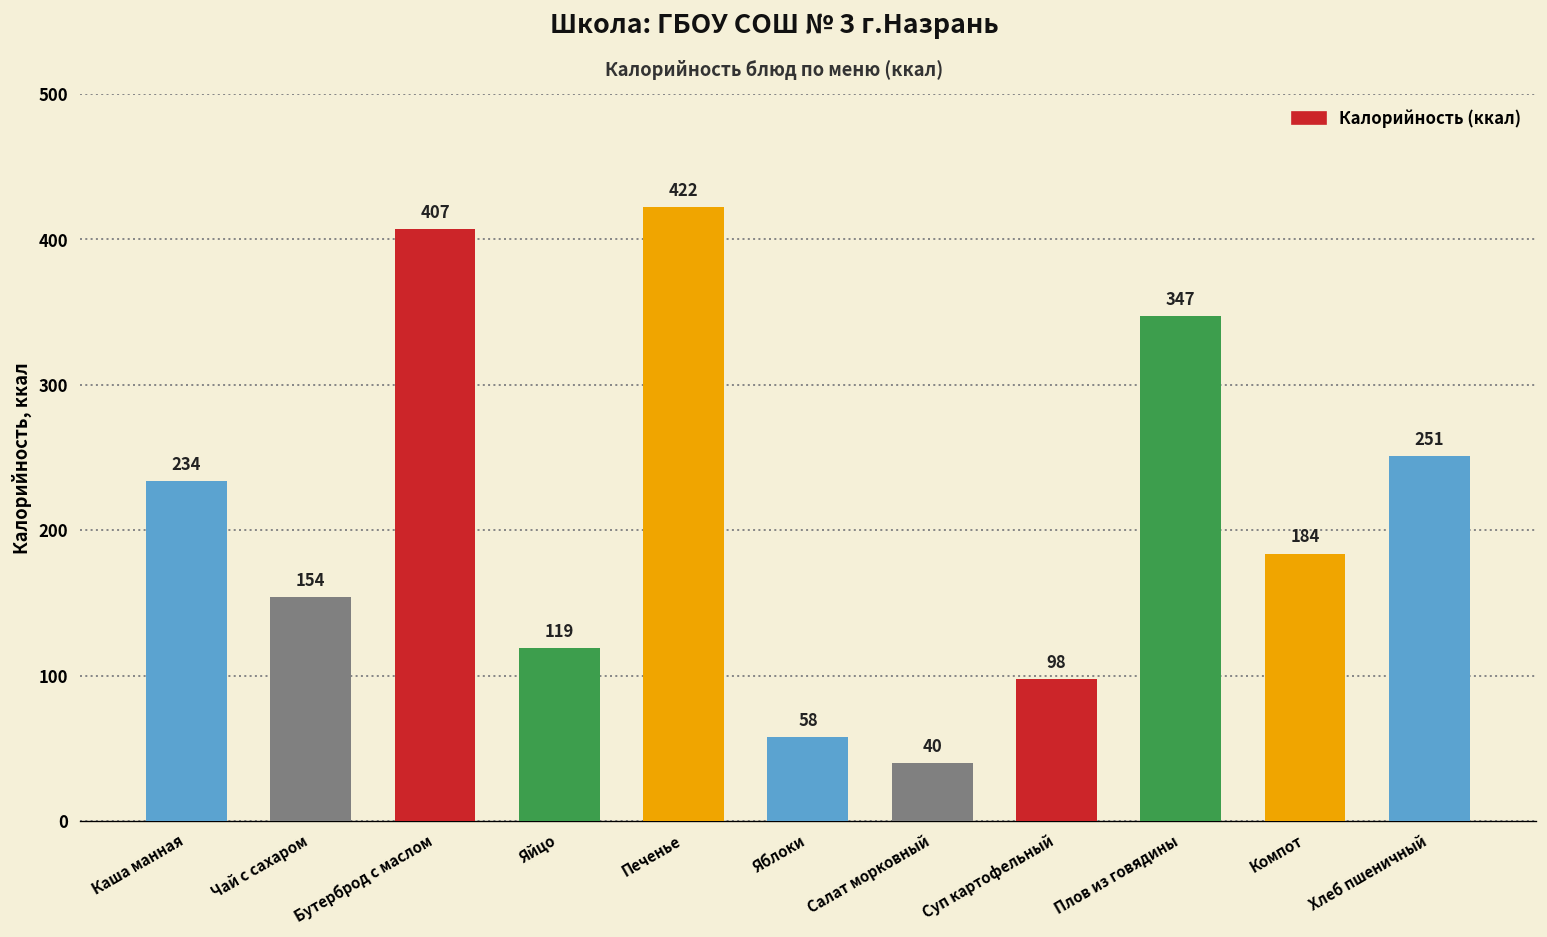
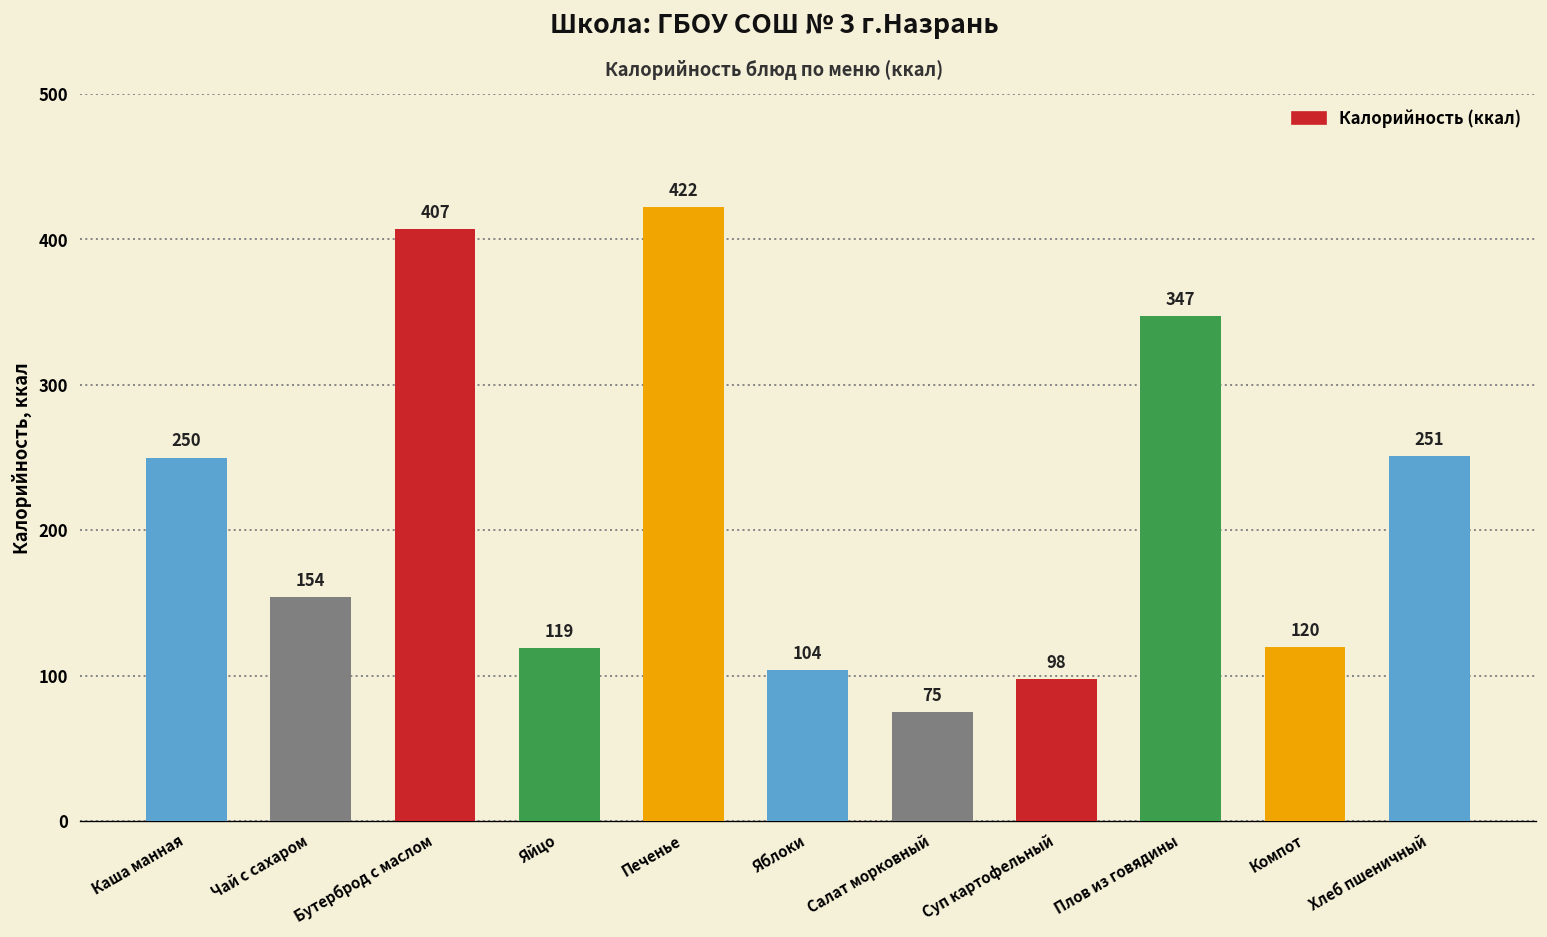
Каша манная: 234 -> 250
Яблоки: 58 -> 104
Салат морковный: 40 -> 75
Компот: 184 -> 120
